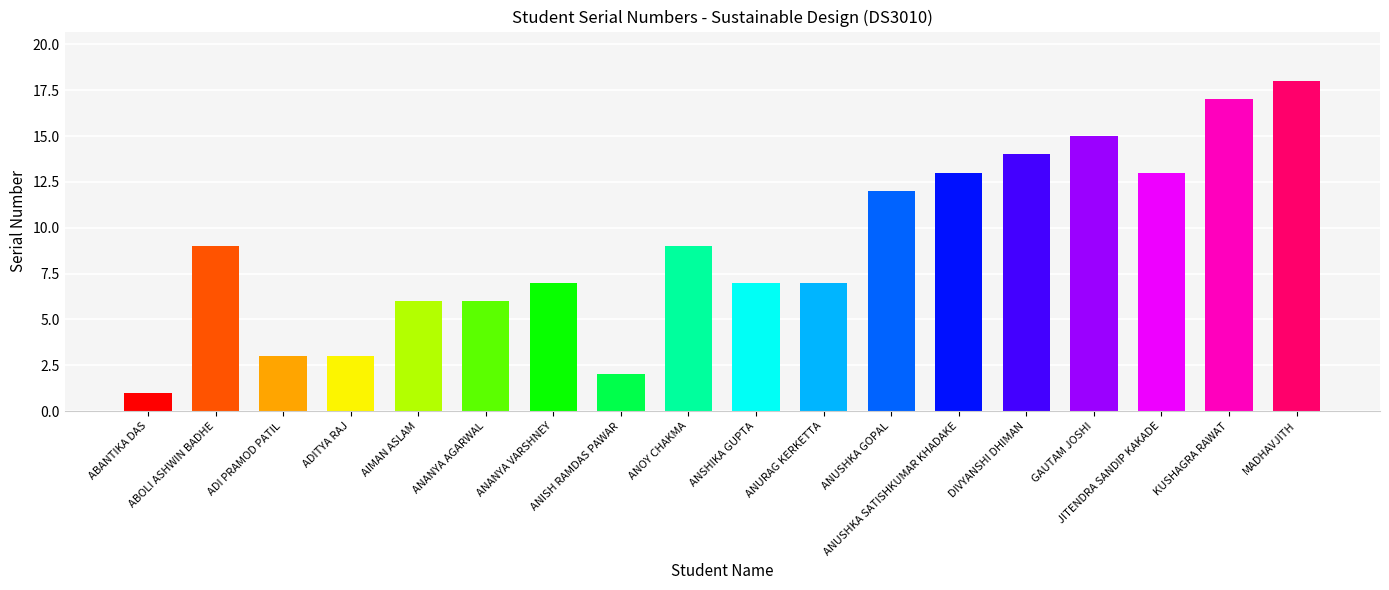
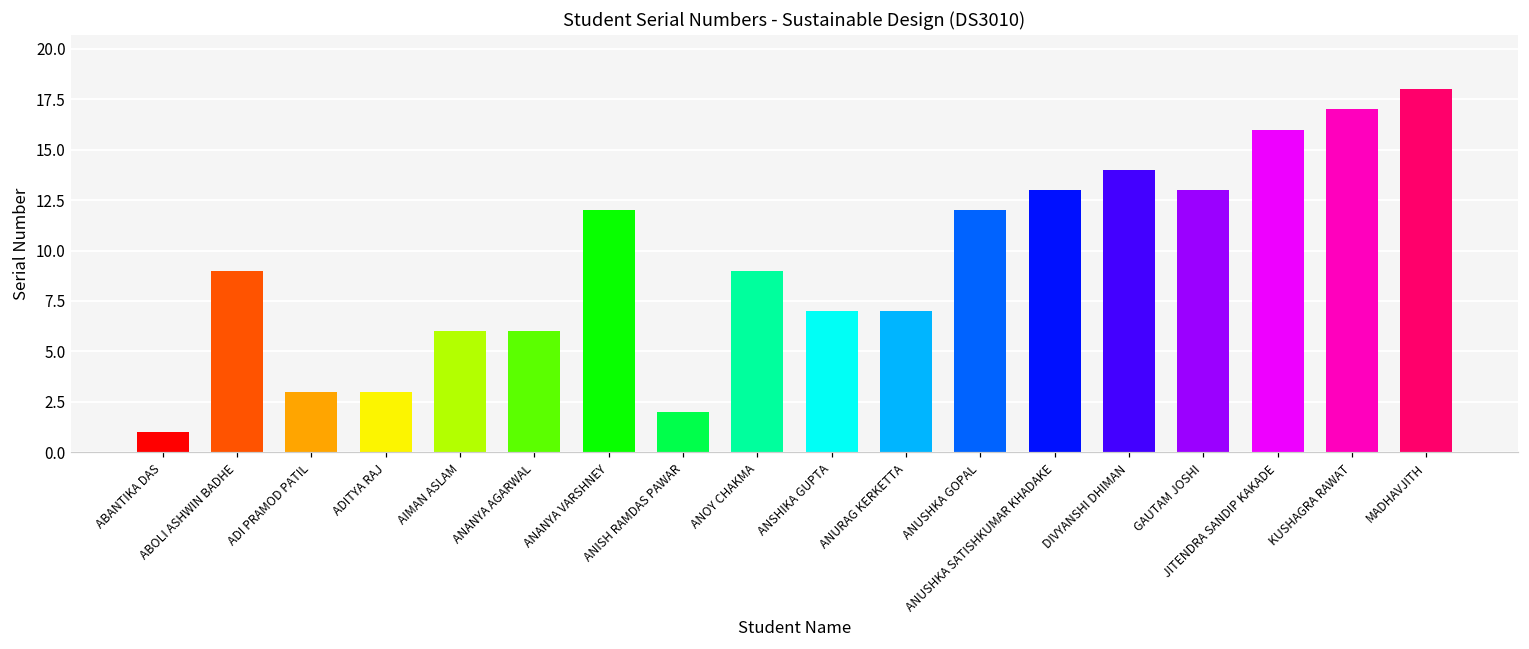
ANANYA VARSHNEY: 7 -> 12
GAUTAM JOSHI: 15 -> 13
JITENDRA SANDIP KAKADE: 13 -> 16
